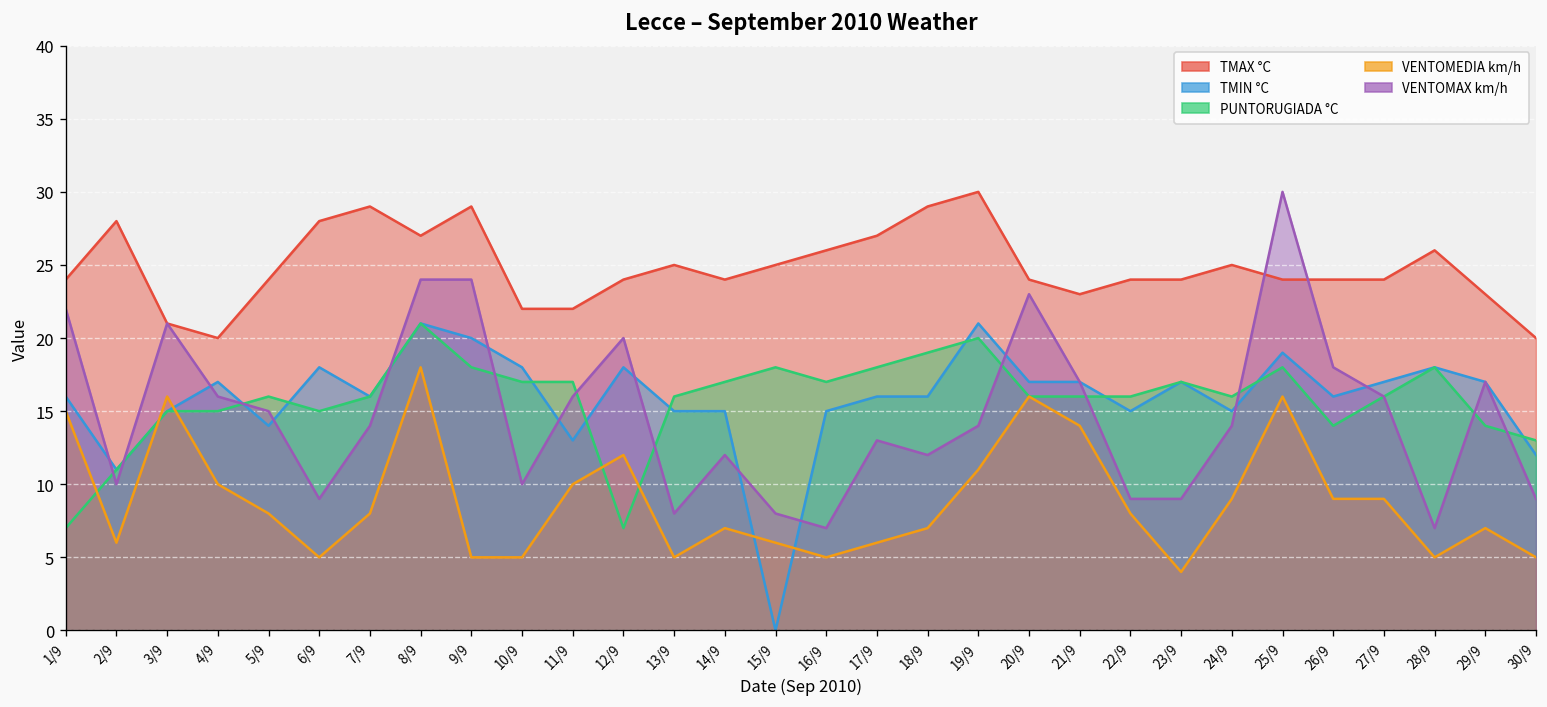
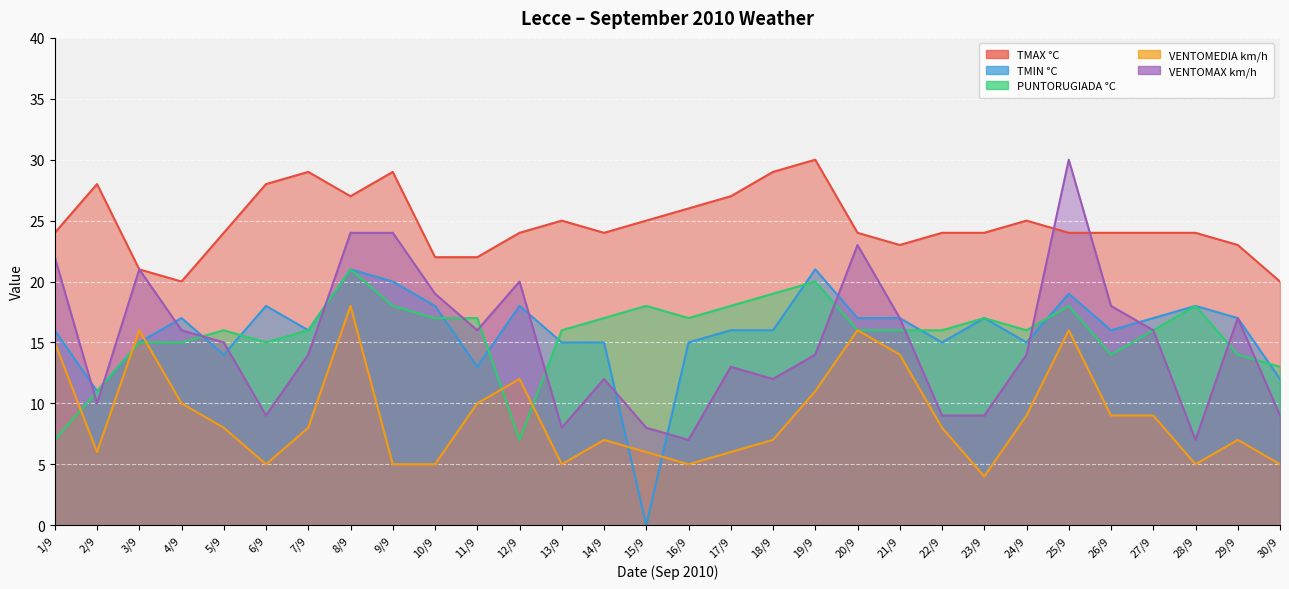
VENTOMAX km/h, 10/9: 10 -> 19
TMAX °C, 28/9: 26 -> 24
